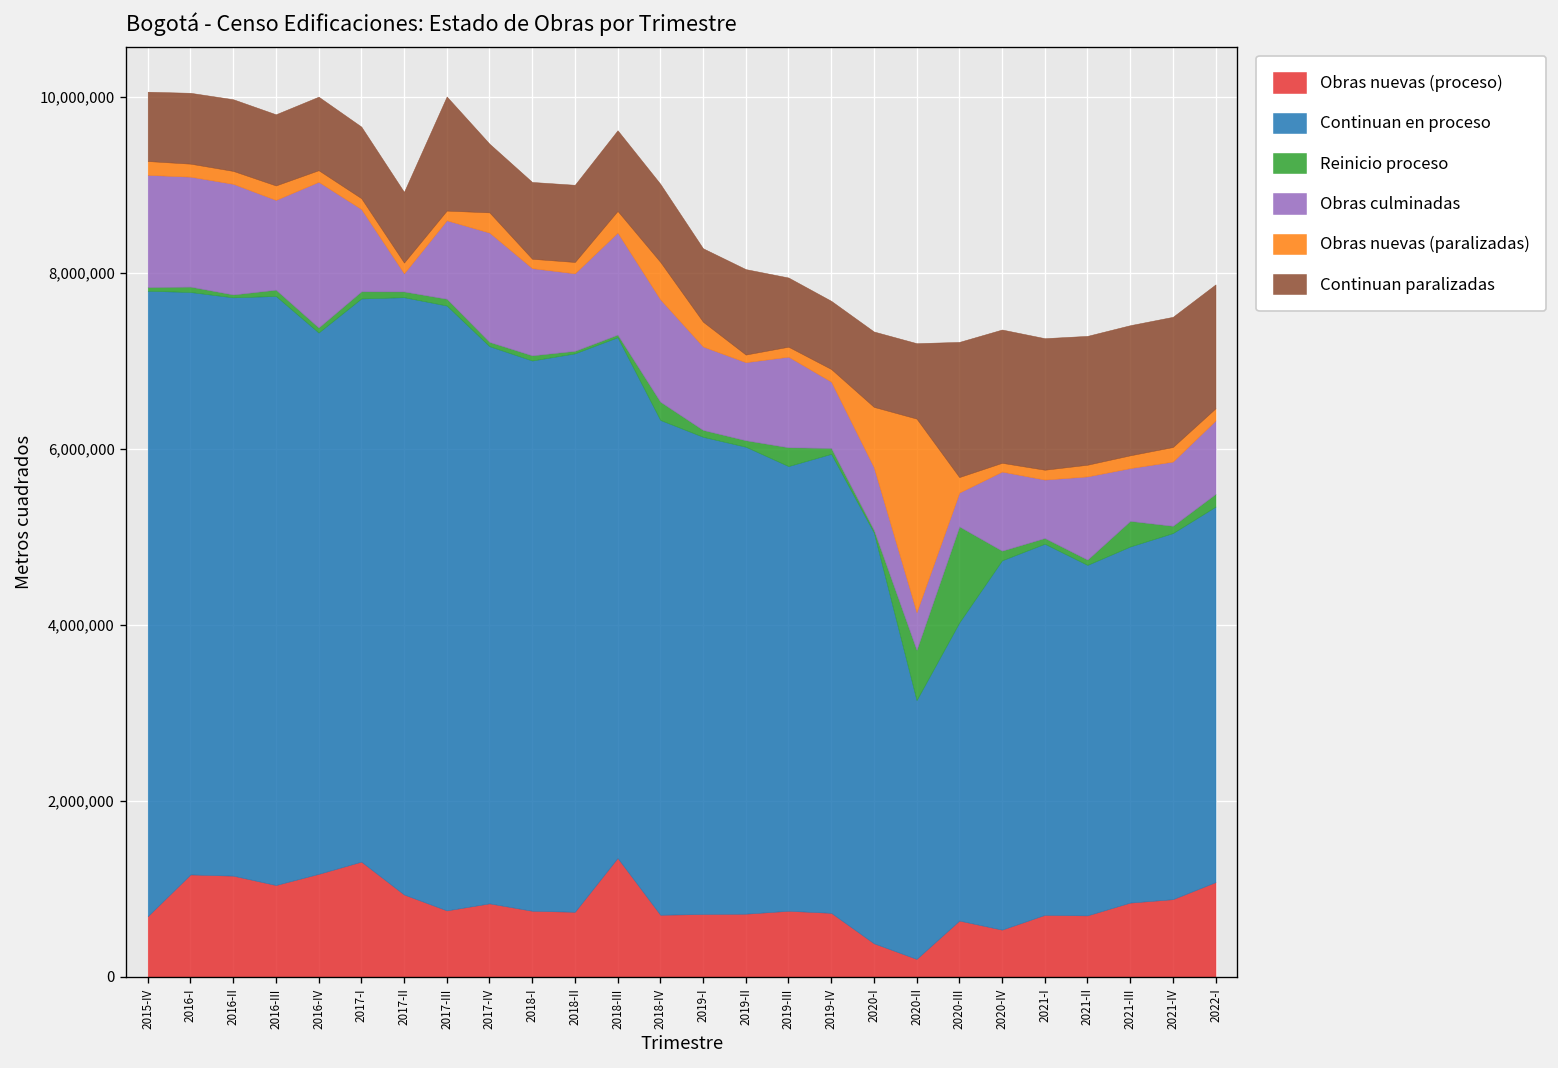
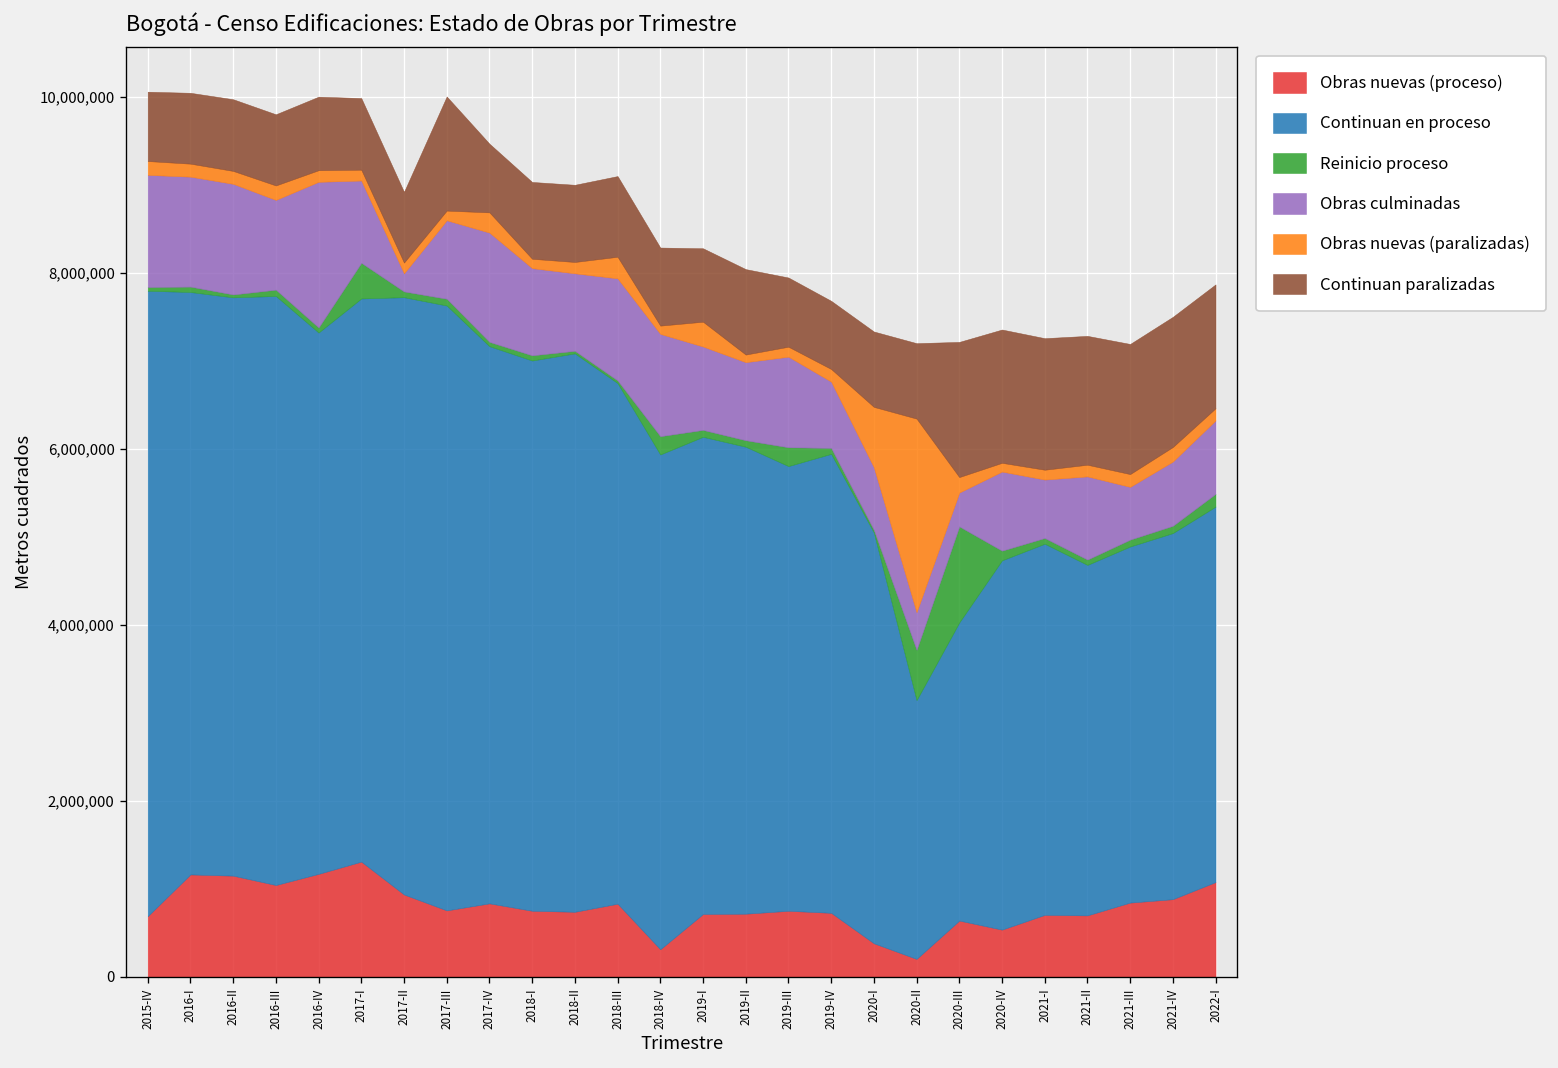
Reinicio proceso, 2017-I: 100,000 -> 400,000
Obras nuevas (proceso), 2018-III: 1,300,000 -> 800,000
Obras nuevas (proceso), 2018-IV: 700,000 -> 300,000
Obras nuevas (paralizadas), 2018-IV: 400,000 -> 100,000
Reinicio proceso, 2021-III: 300,000 -> 100,000
